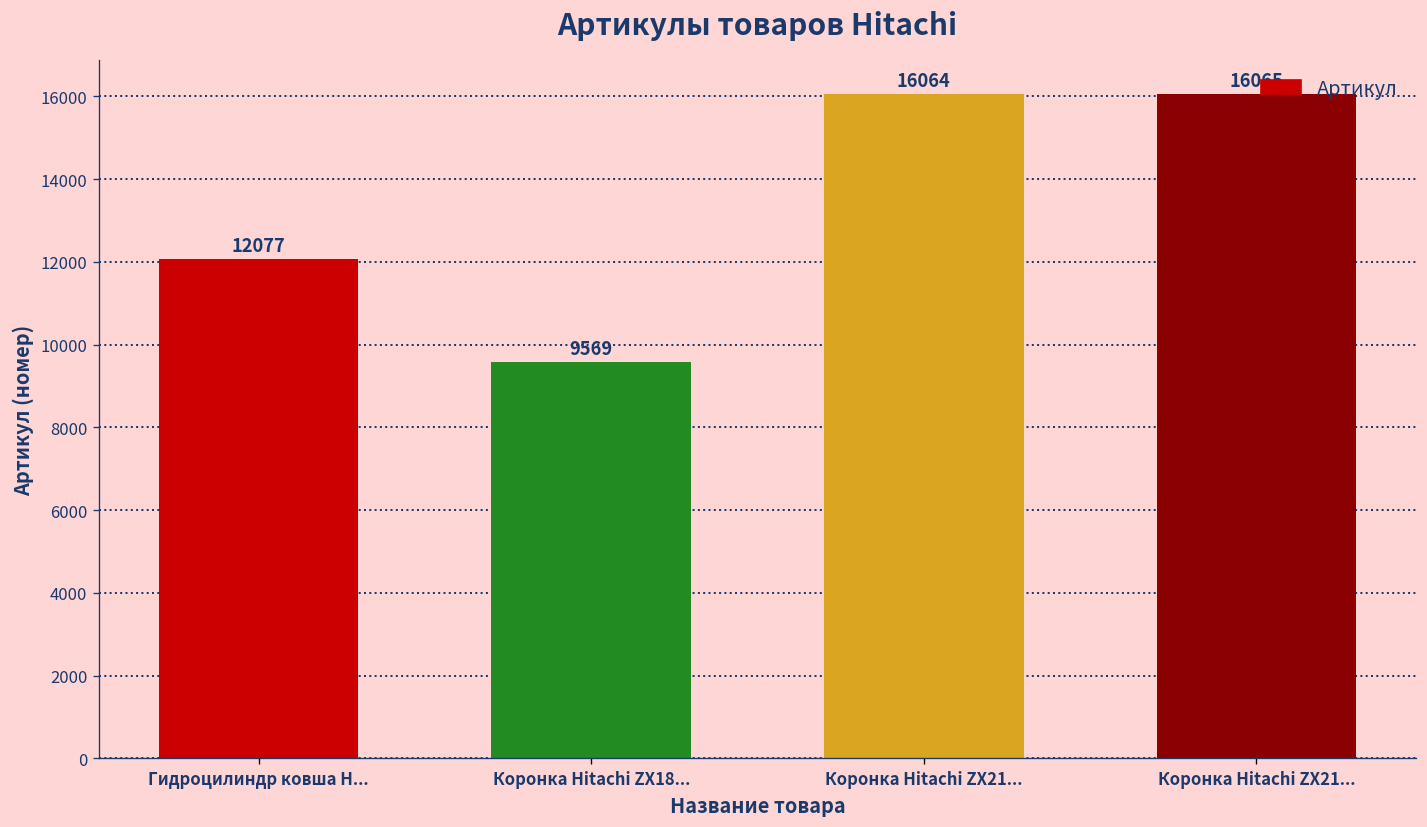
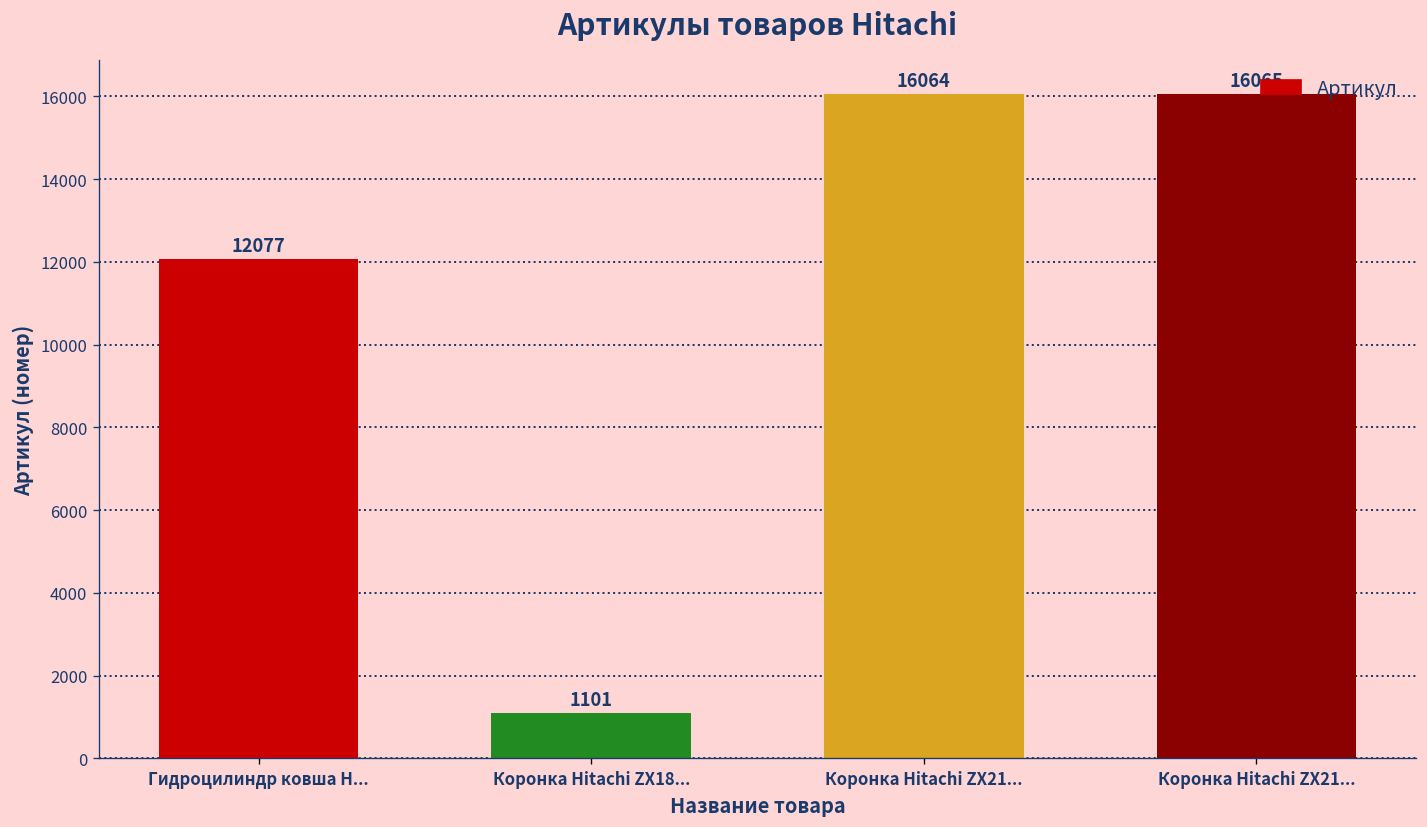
Коронка Hitachi ZX18...: 9569 -> 1101
